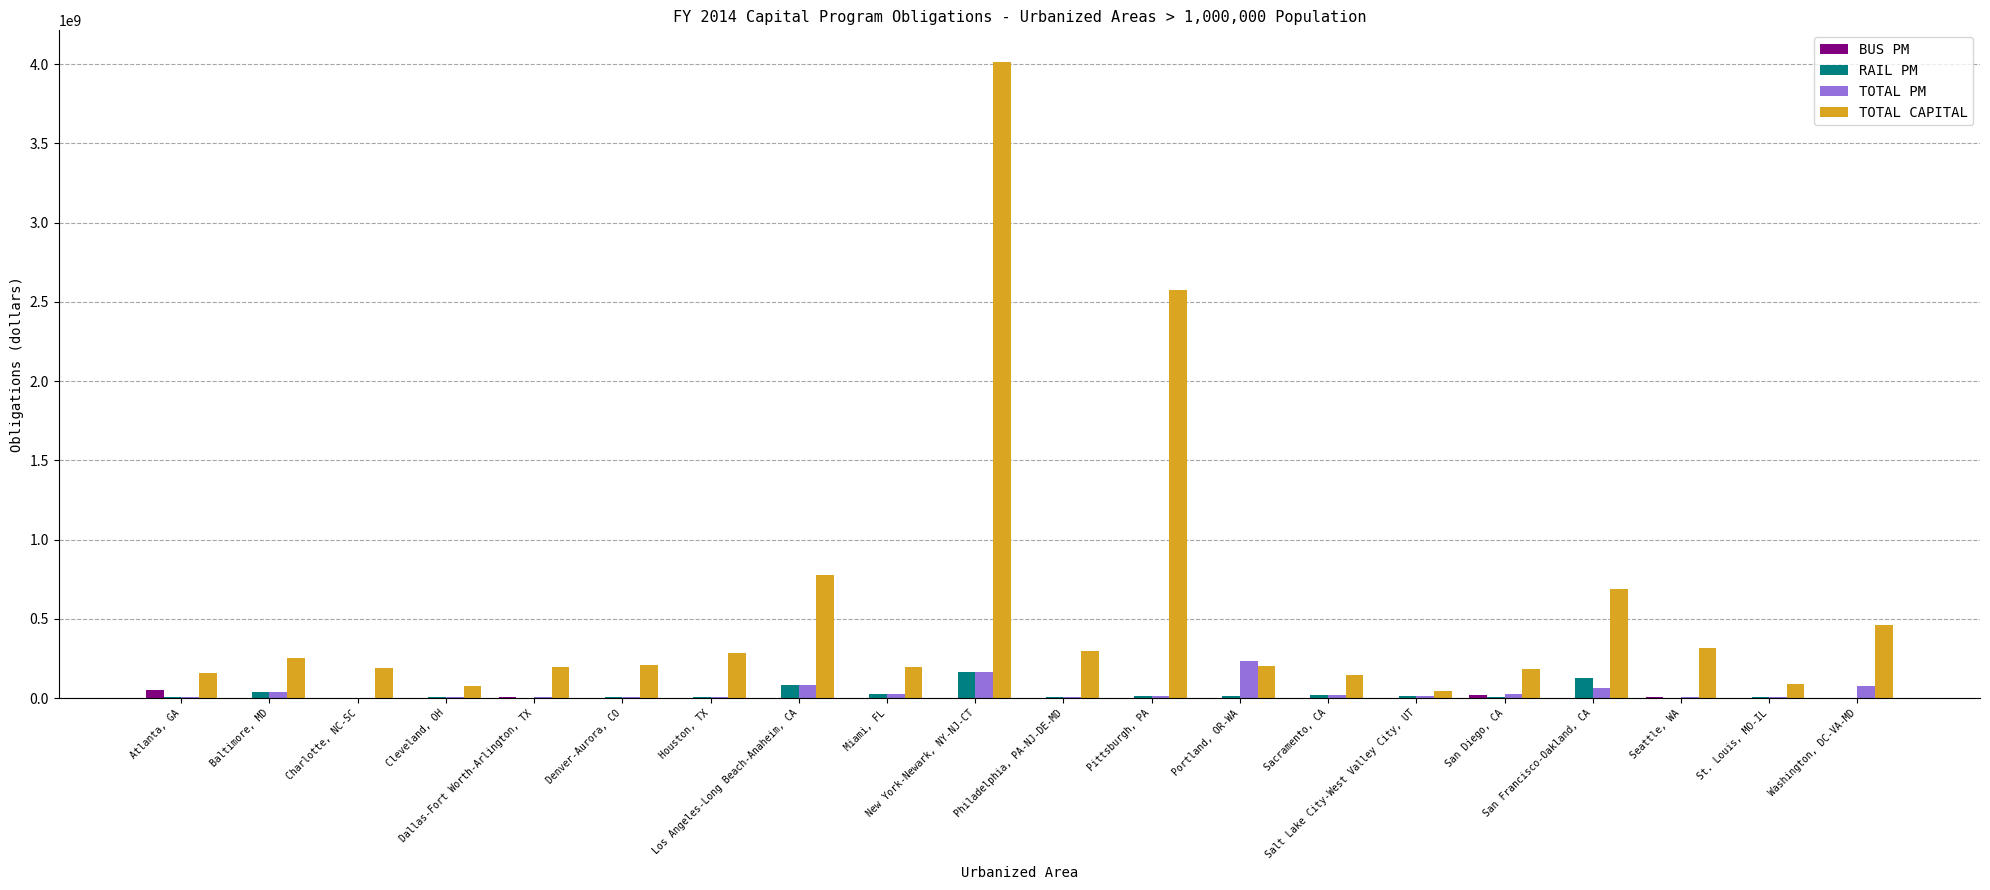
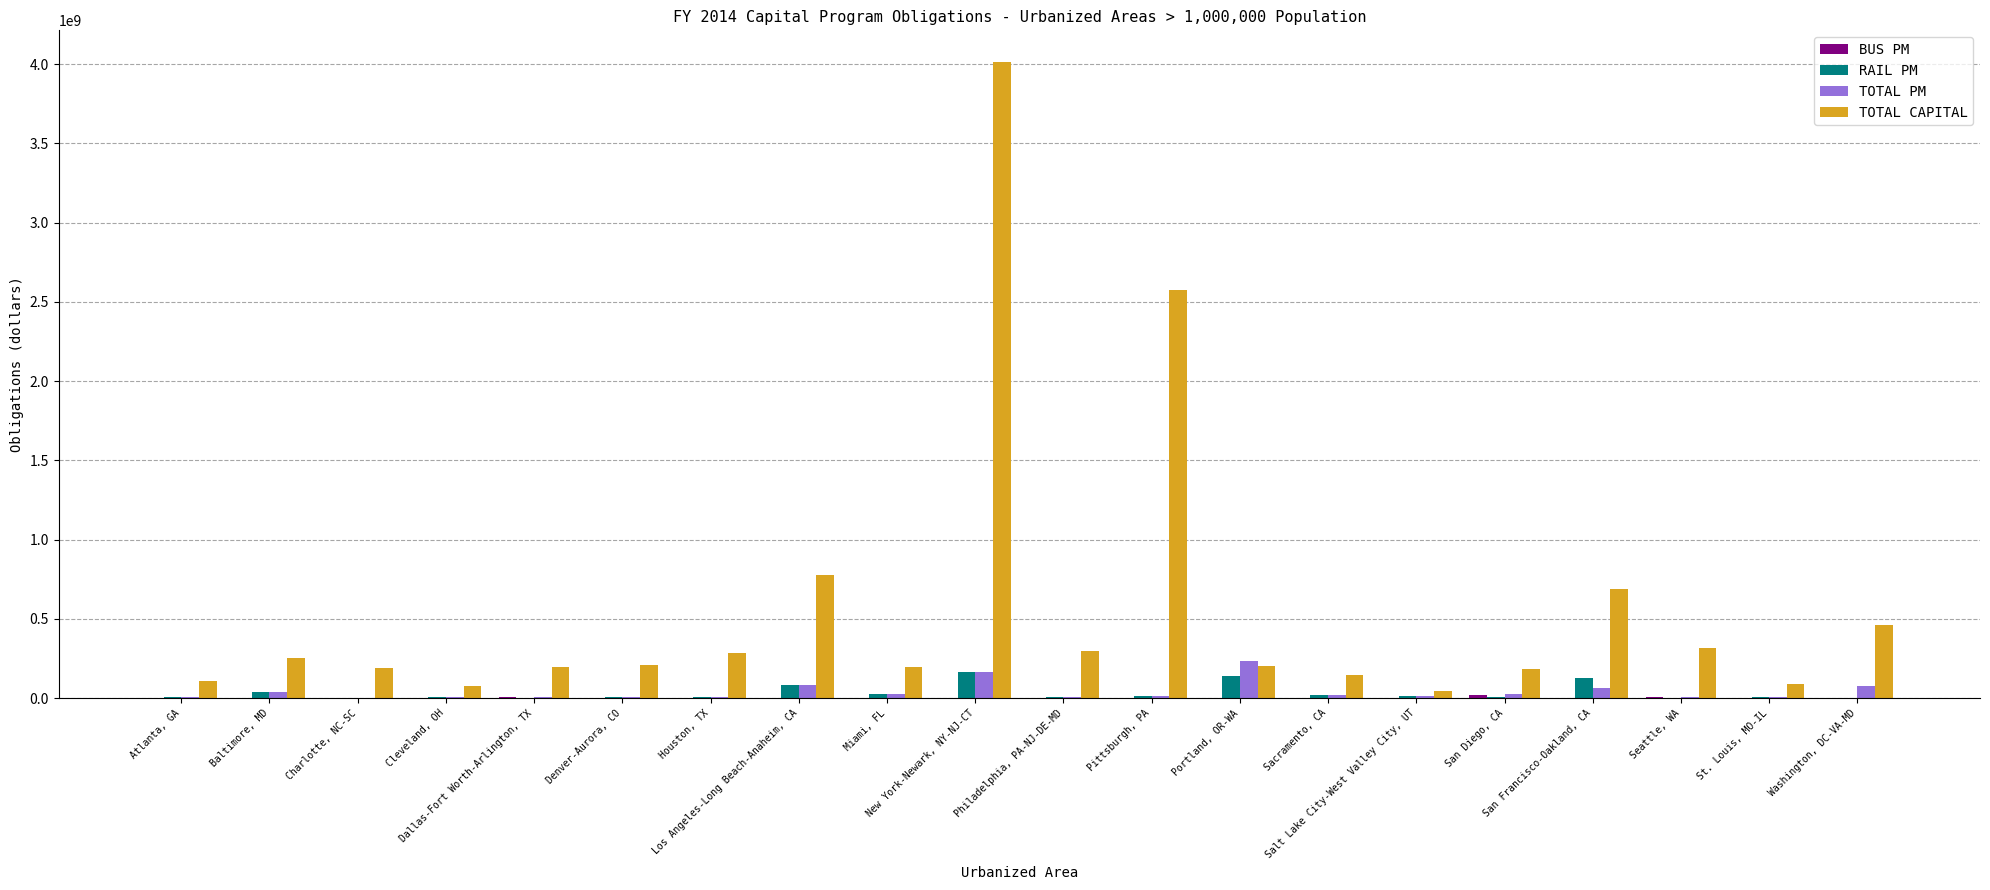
BUS PM, Atlanta, GA: 60000000 -> 0
TOTAL CAPITAL, Atlanta, GA: 160000000 -> 110000000
RAIL PM, Portland, OR-WA: 20000000 -> 140000000
